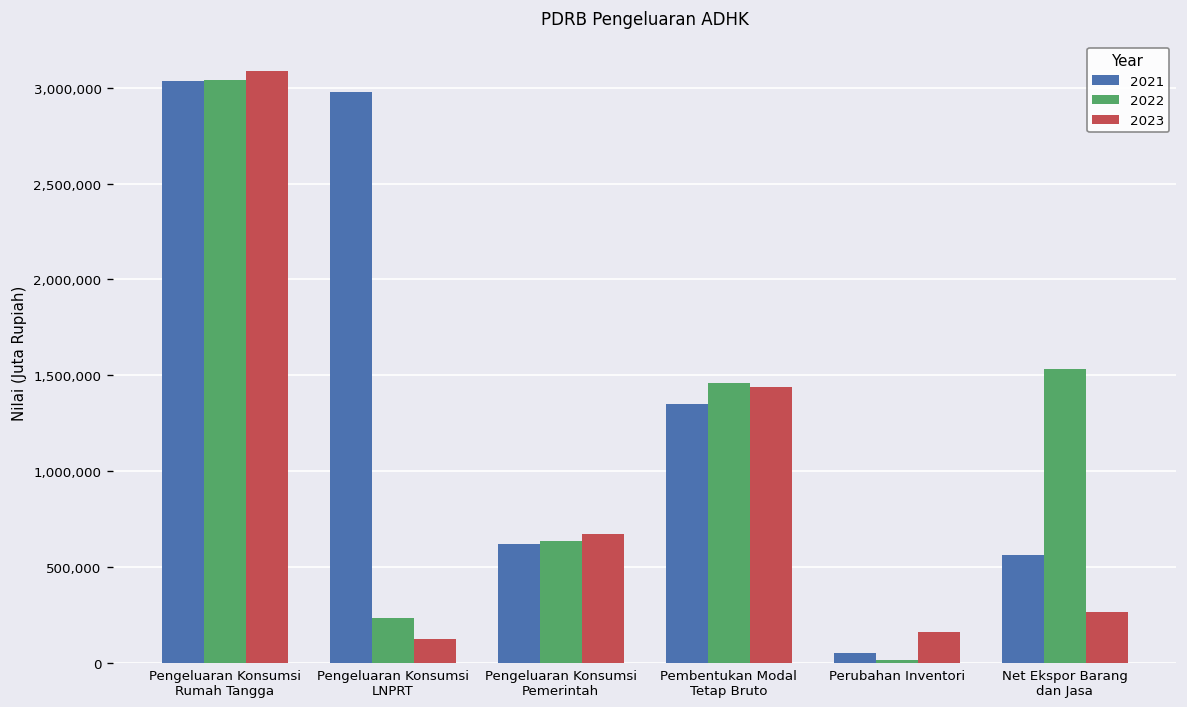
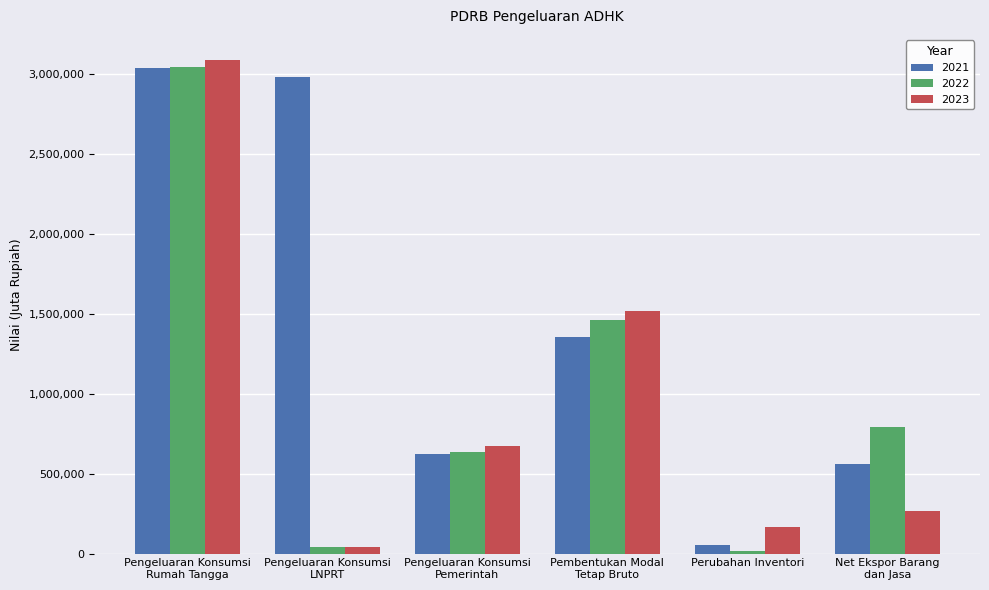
2022, Pengeluaran Konsumsi LNPRT: 240,000 -> 40,000
2023, Pengeluaran Konsumsi LNPRT: 130,000 -> 40,000
2023, Pembentukan Modal Tetap Bruto: 1,440,000 -> 1,520,000
2022, Net Ekspor Barang dan Jasa: 1,540,000 -> 790,000
